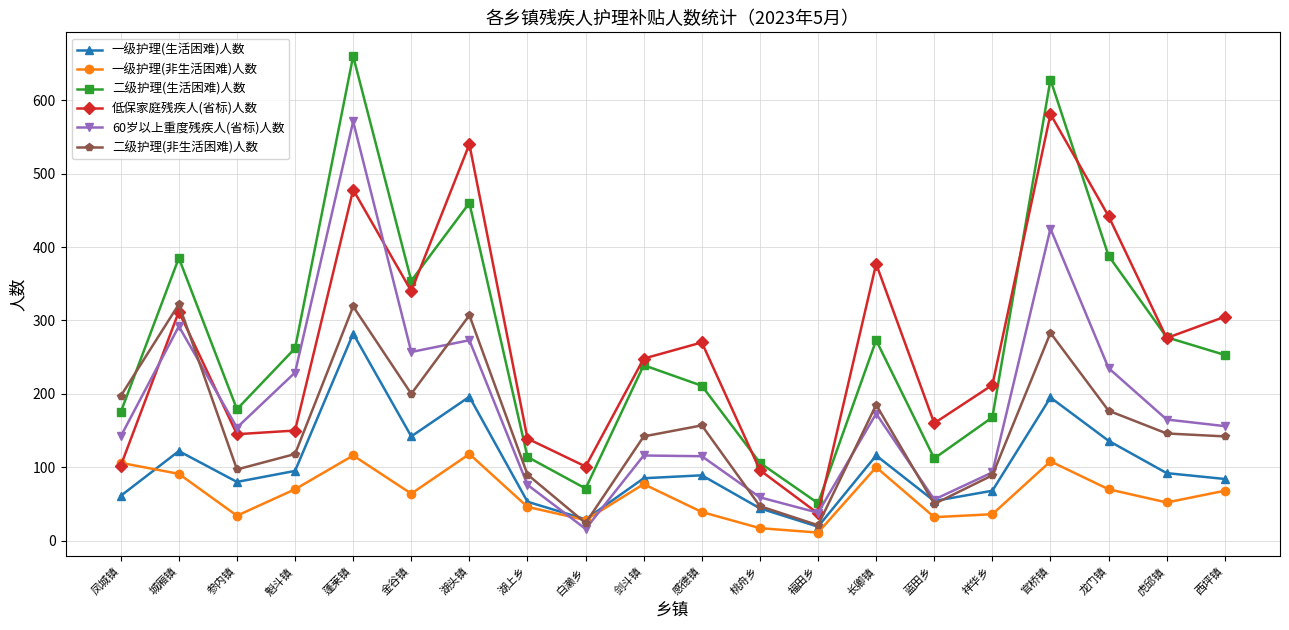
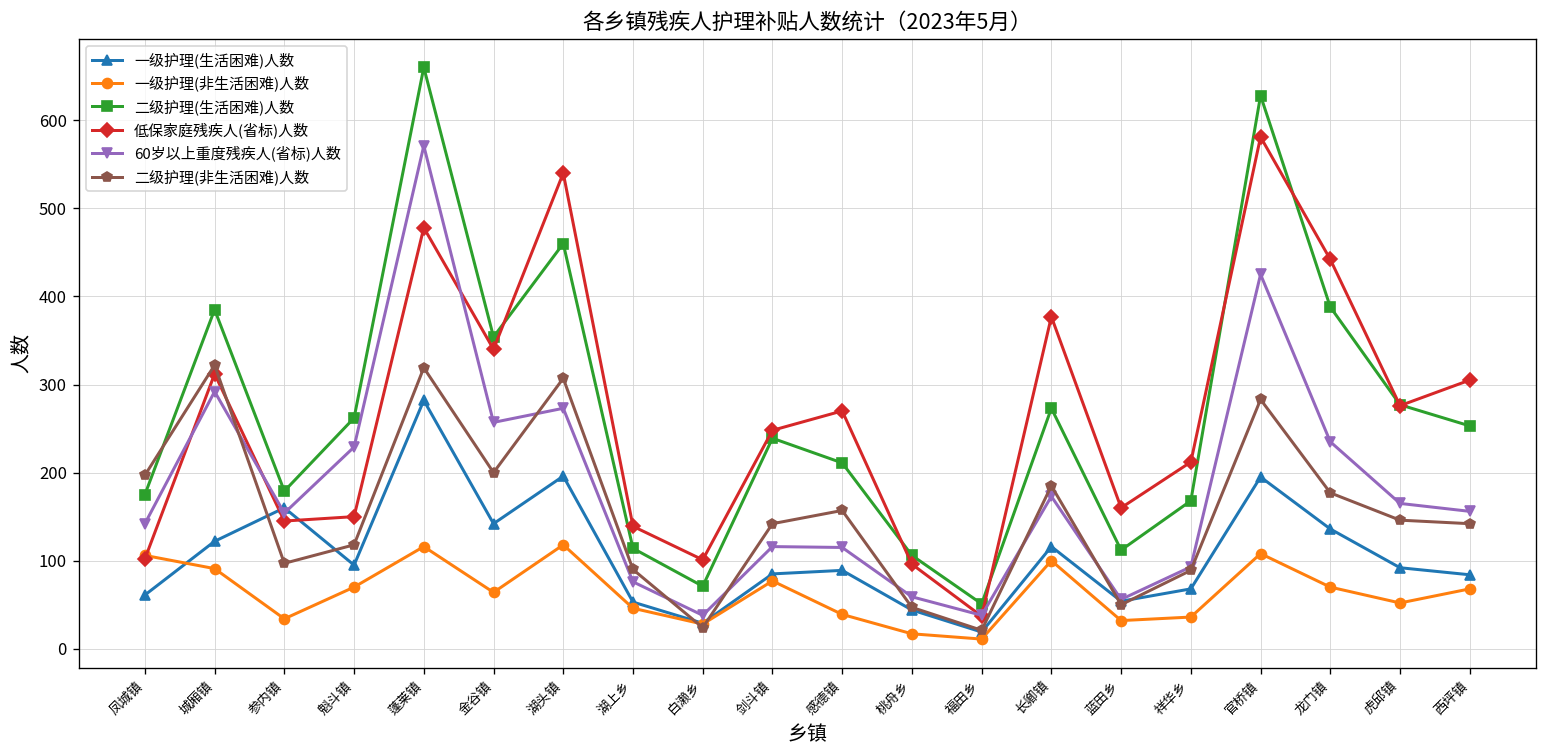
一级护理(生活困难)人数, 参内镇: 80 -> 160
60岁以上重度残疾人(省标)人数, 白濑乡: 20 -> 40
